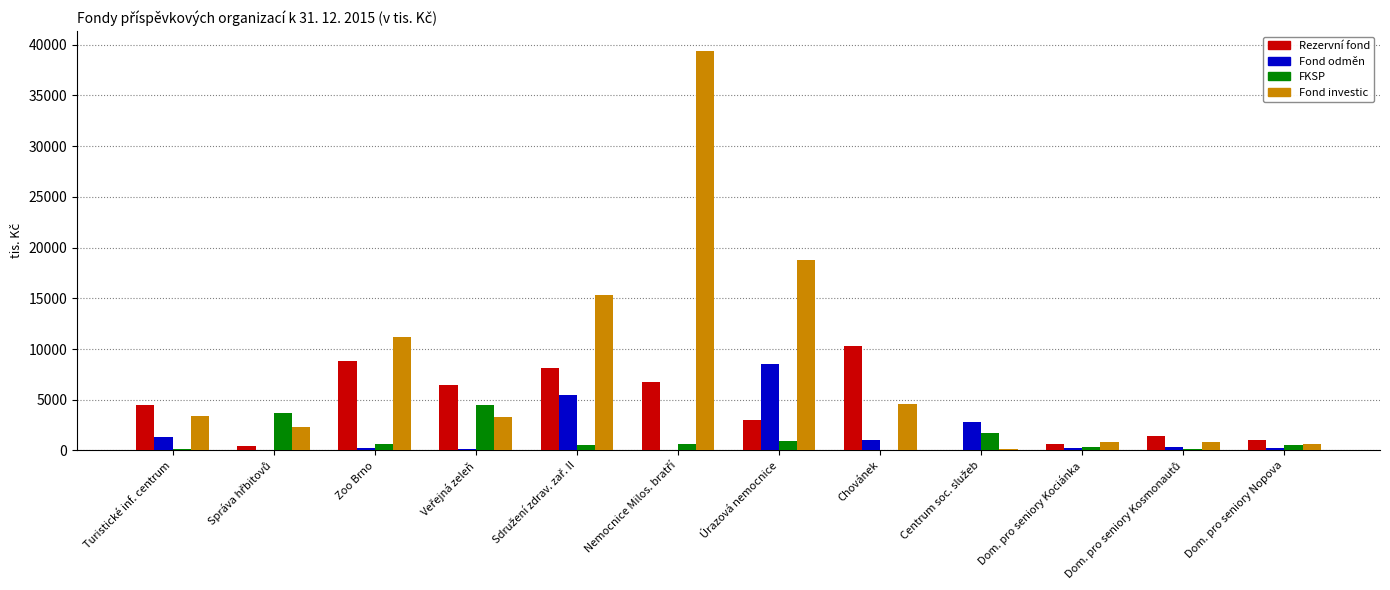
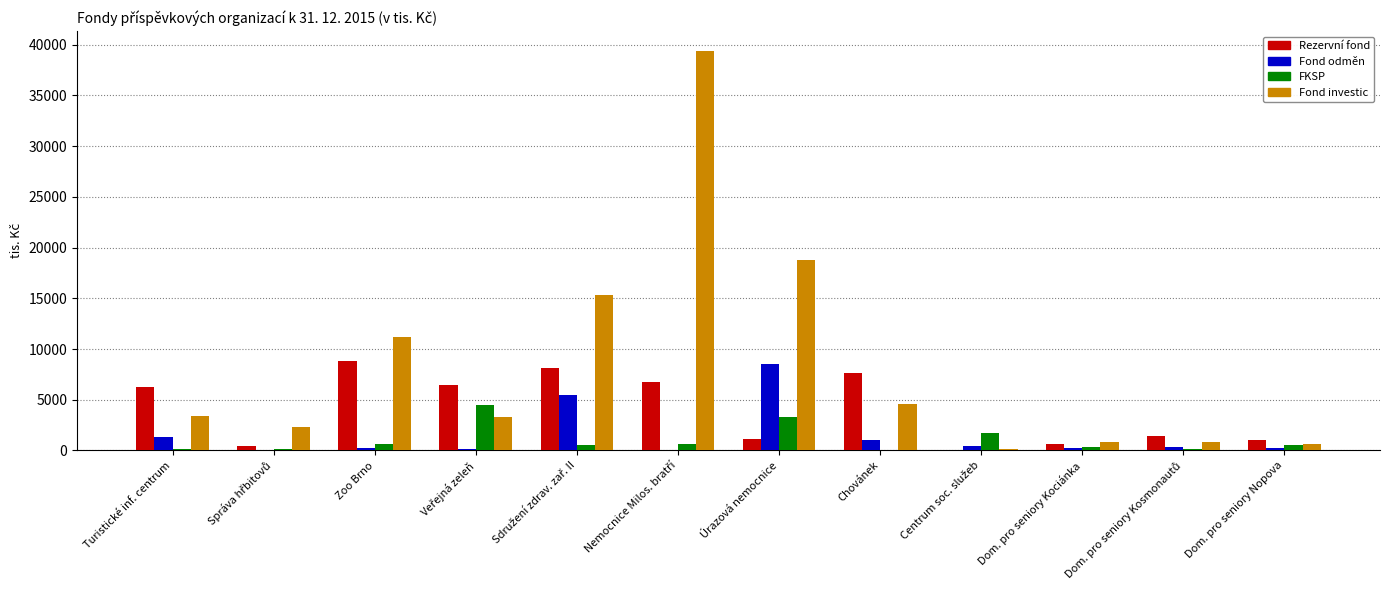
Rezervní fond, Turistické inf. centrum: 4500 -> 6300
FKSP, Správa hřbitovů: 3700 -> 100
Rezervní fond, Úrazová nemocnice: 3000 -> 1200
FKSP, Úrazová nemocnice: 1000 -> 3300
Rezervní fond, Chovánek: 10300 -> 7700
Fond odměn, Centrum soc. služeb: 2800 -> 400
